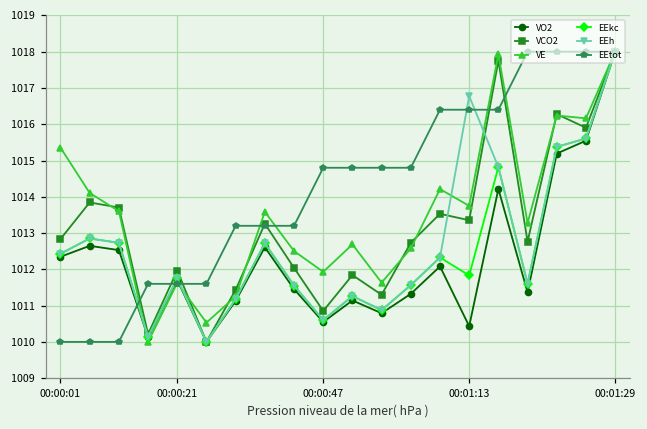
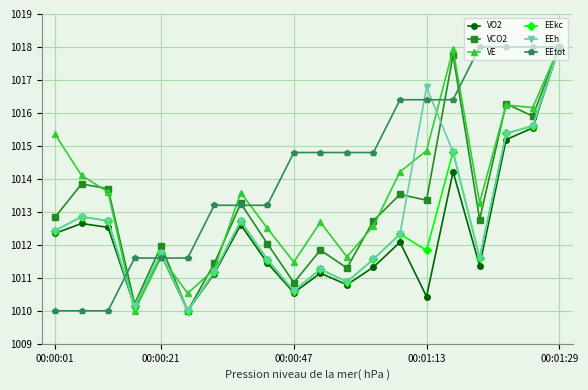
VE, 00:00:47: 1011.9 -> 1011.5
VE, 00:01:13: 1013.7 -> 1014.9
